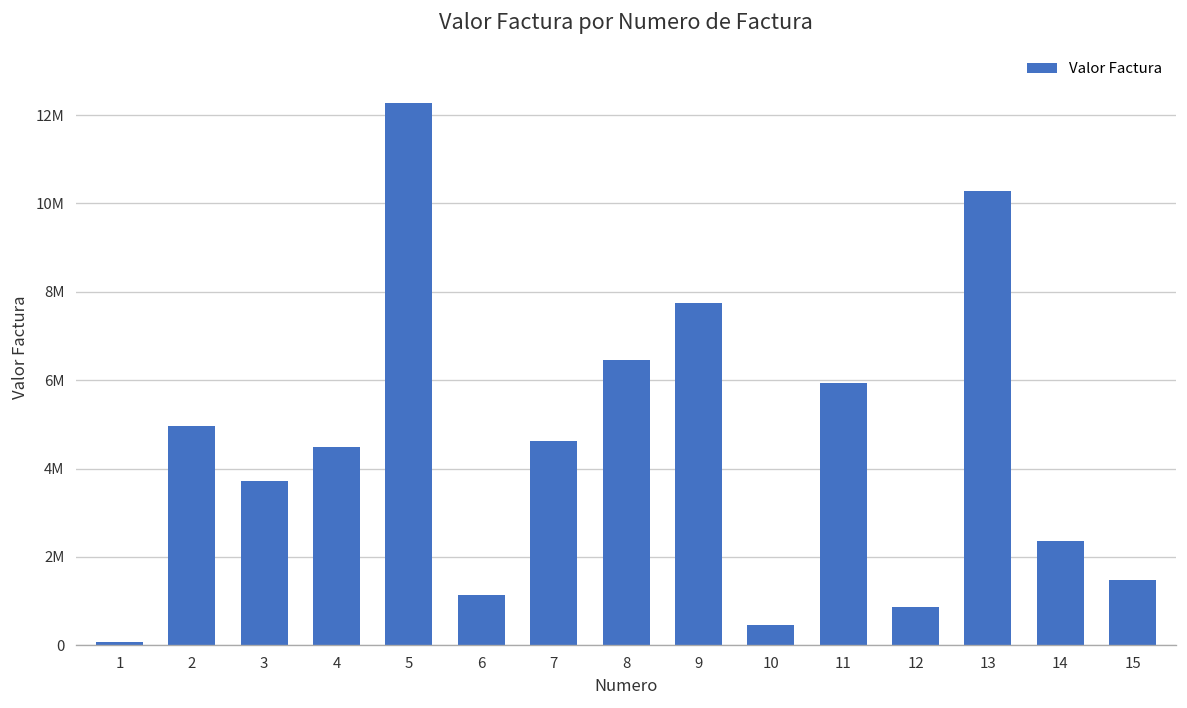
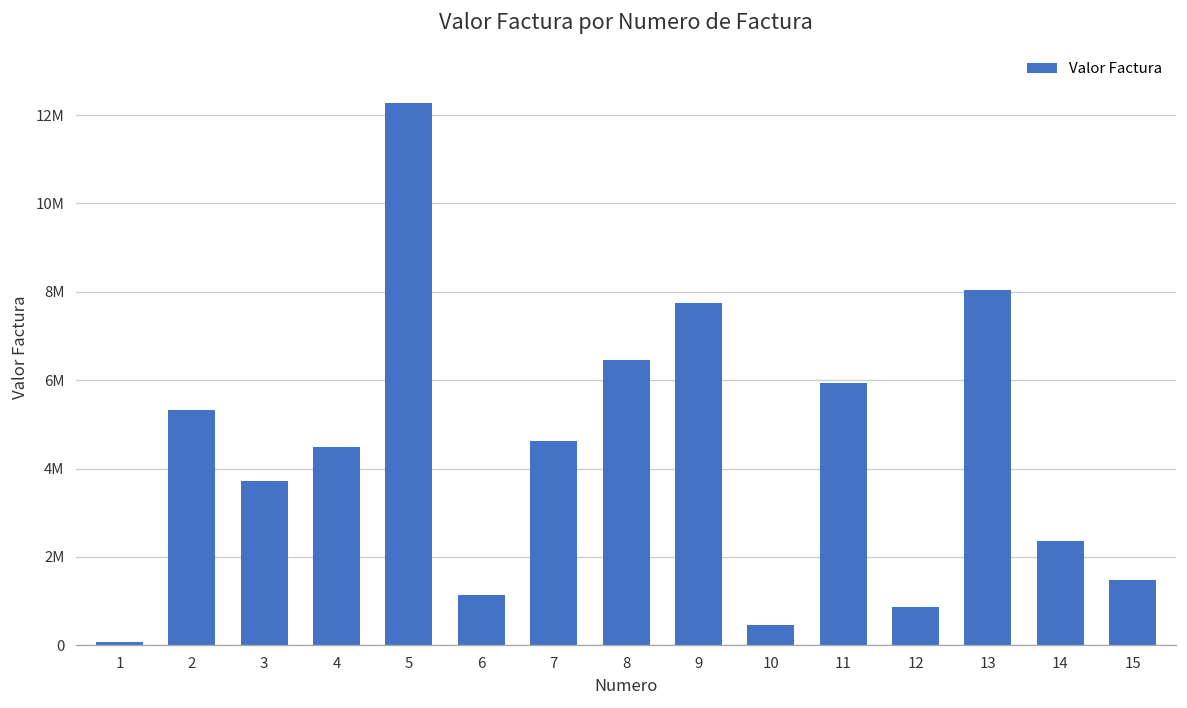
2: 5000000 -> 5300000
13: 10300000 -> 8000000
